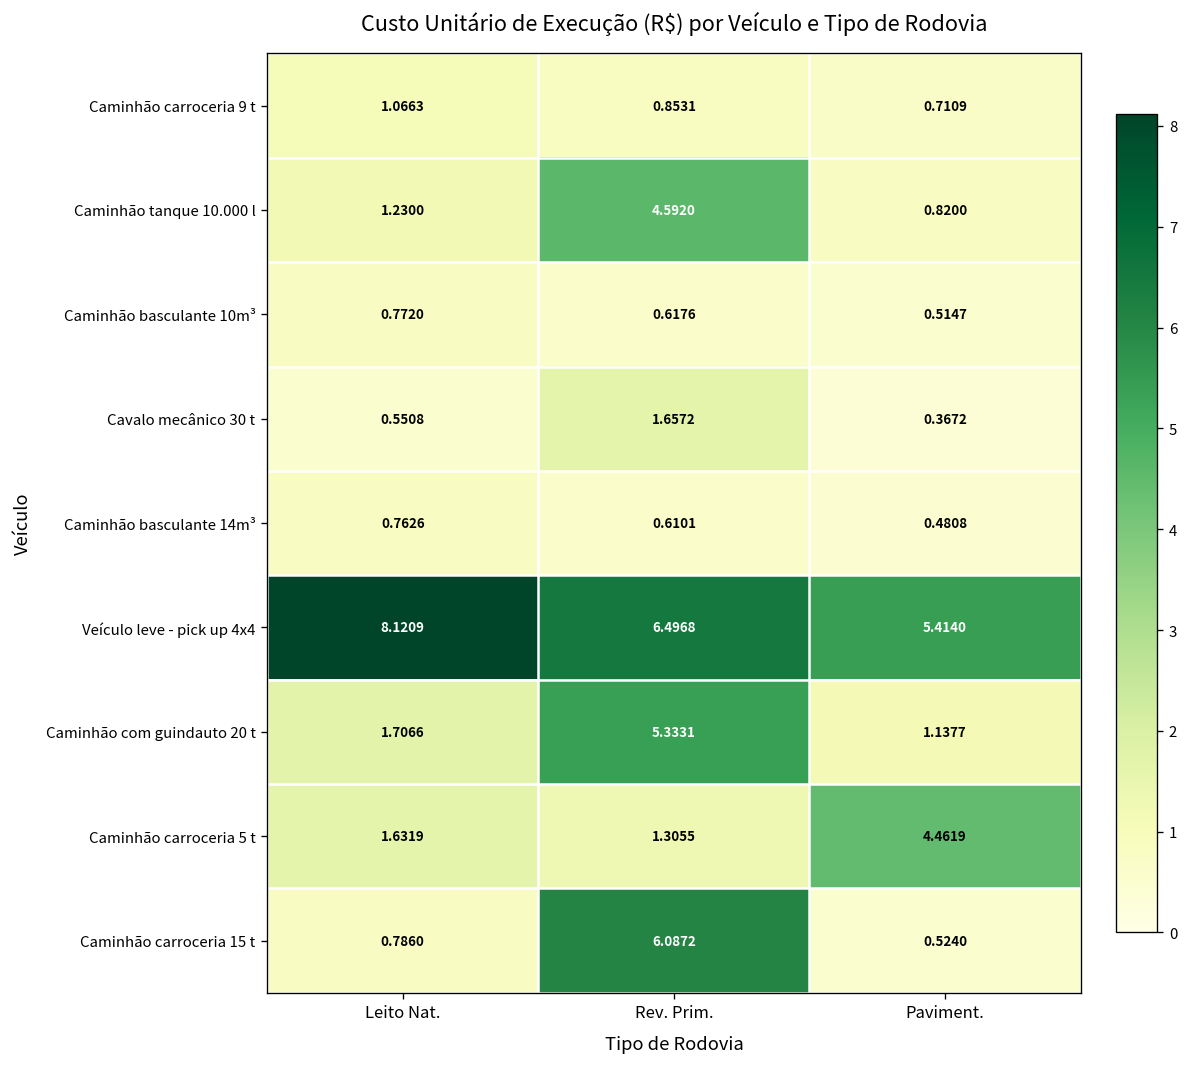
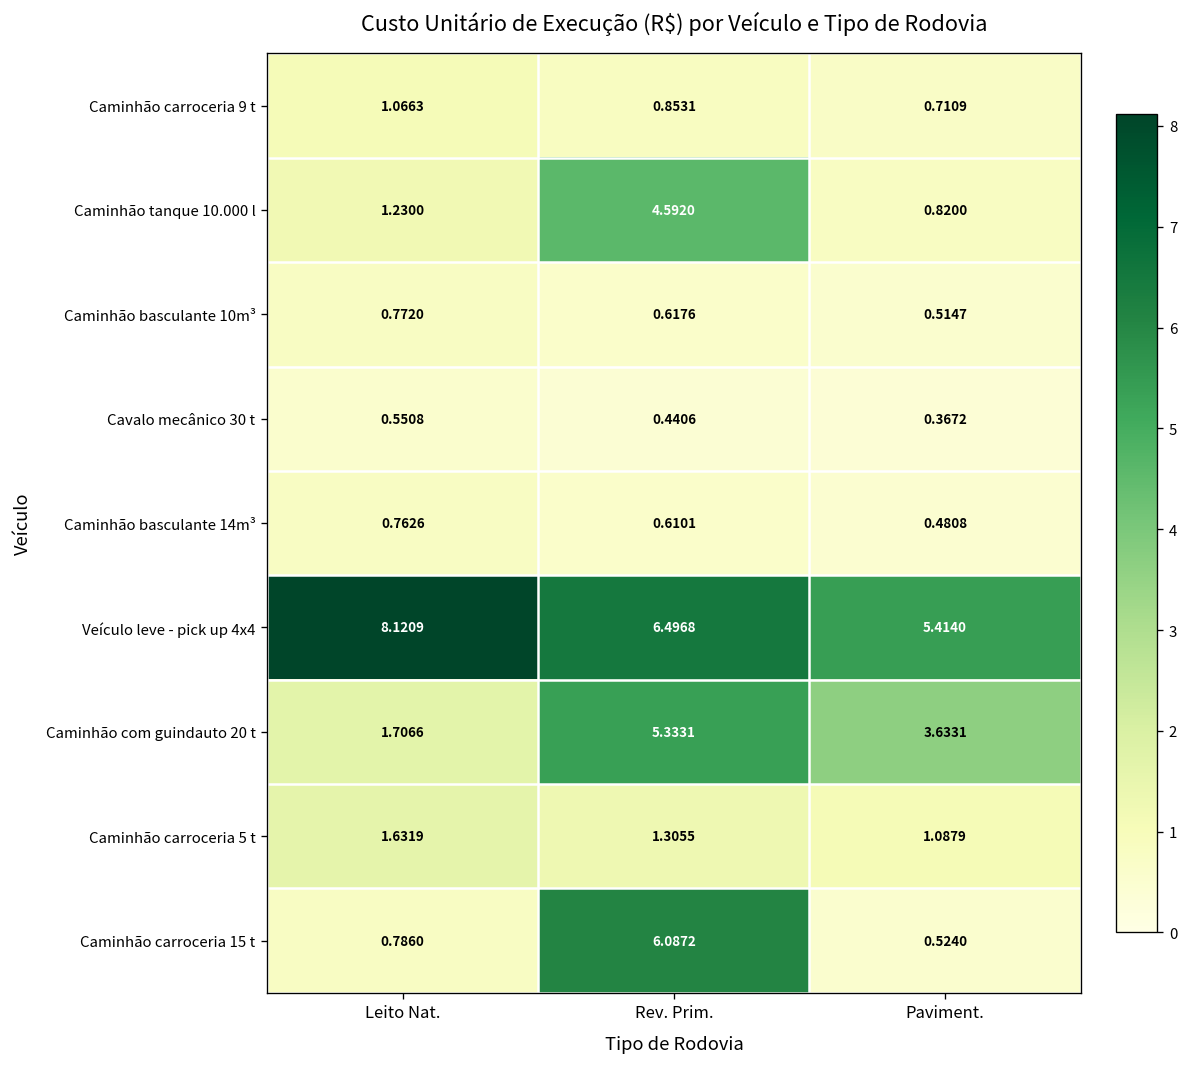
Cavalo mecânico 30 t, Rev. Prim.: 1.6572 -> 0.4406
Caminhão com guindauto 20 t, Paviment.: 1.1377 -> 3.6331
Caminhão carroceria 5 t, Paviment.: 4.4619 -> 1.0879
